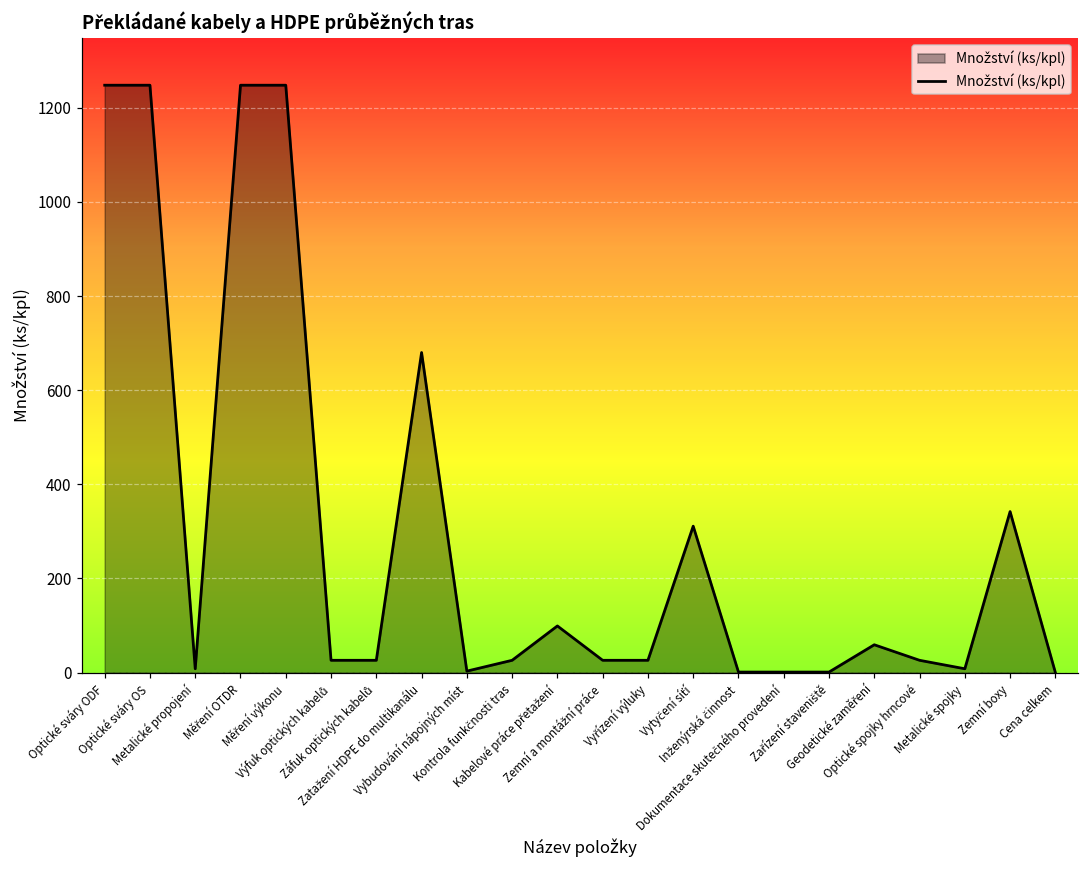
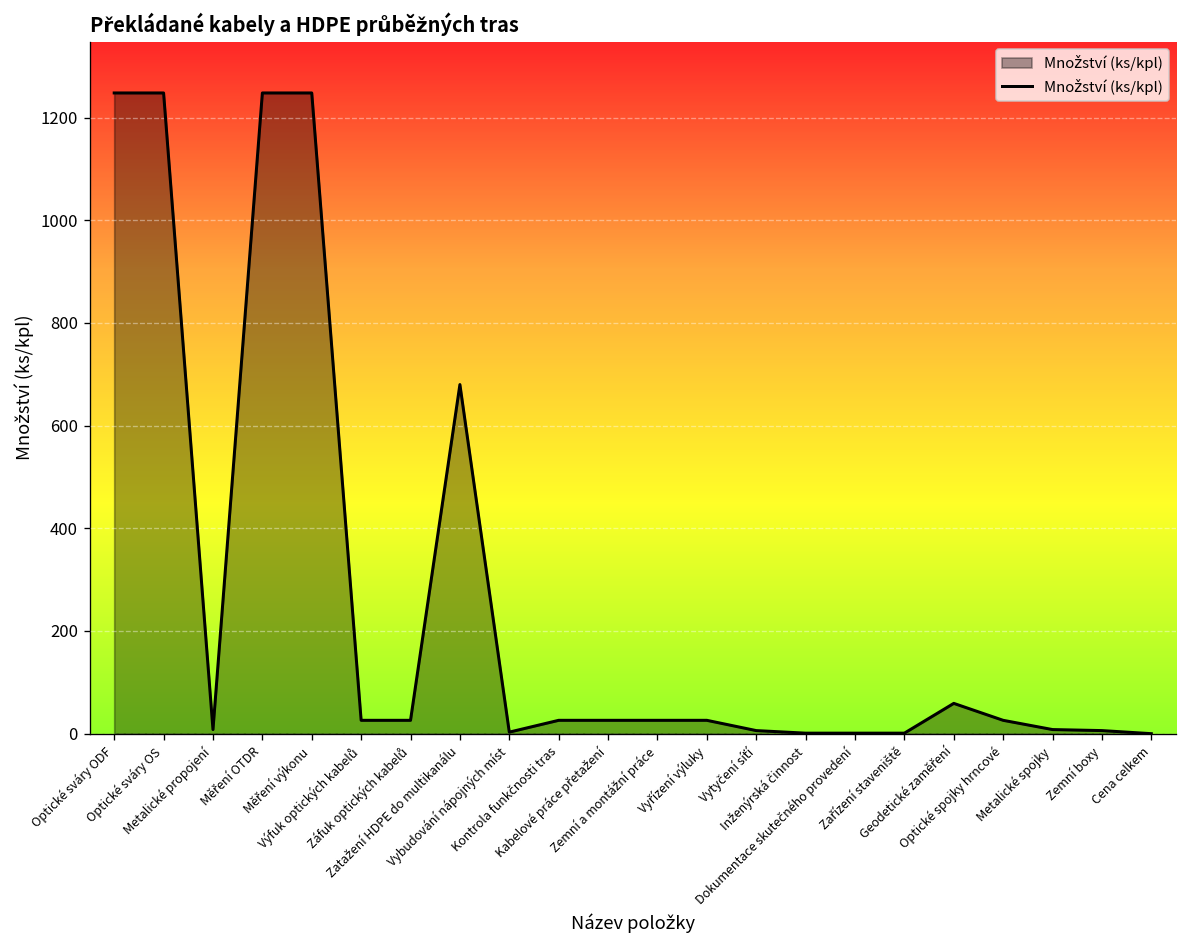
Kabelové práce přetažení: 100 -> 30
Vytyčení síťí: 310 -> 10
Zemní boxy: 340 -> 10
